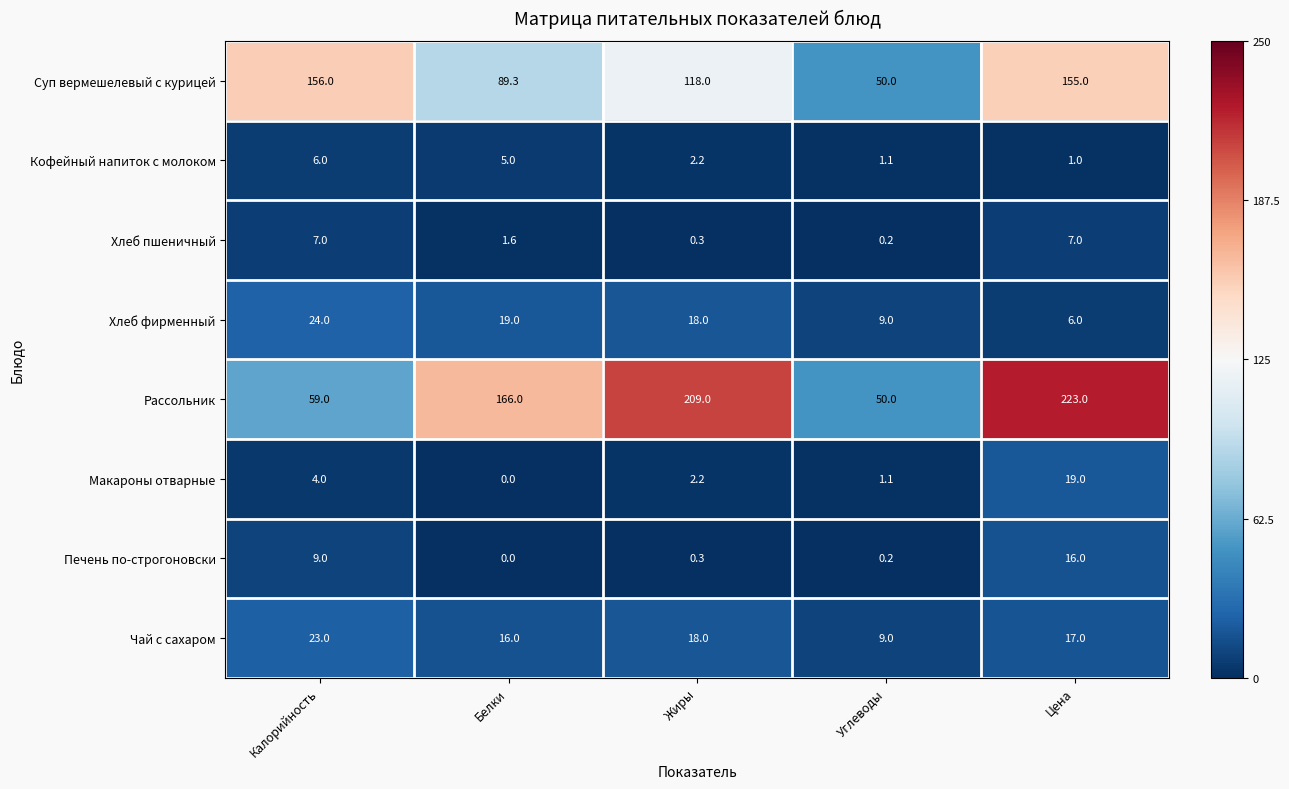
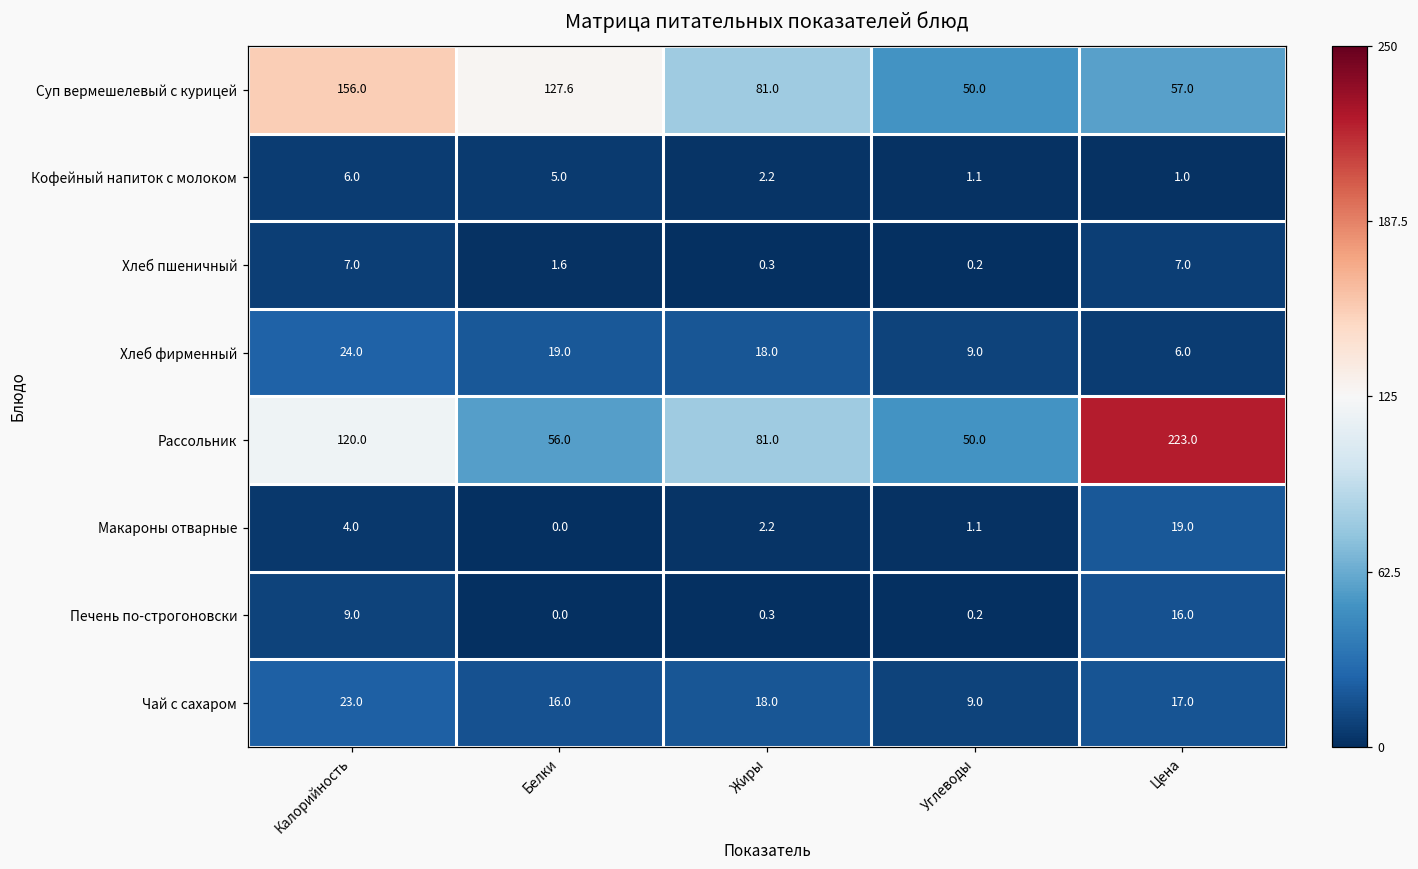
Суп вермешелевый с курицей, Белки: 89.3 -> 127.6
Суп вермешелевый с курицей, Жиры: 118.0 -> 81.0
Суп вермешелевый с курицей, Цена: 155.0 -> 57.0
Рассольник, Калорийность: 59.0 -> 120.0
Рассольник, Белки: 166.0 -> 56.0
Рассольник, Жиры: 209.0 -> 81.0
